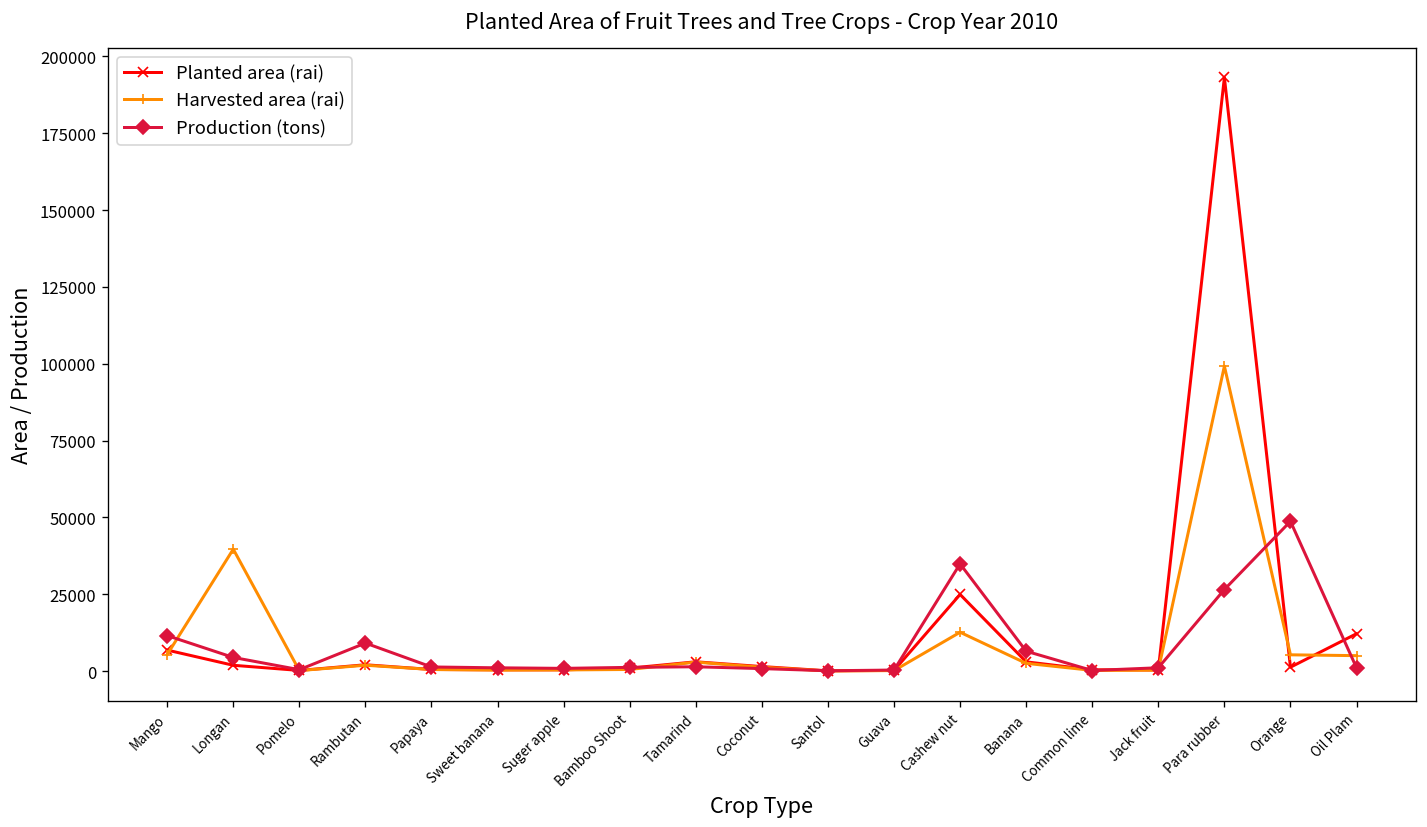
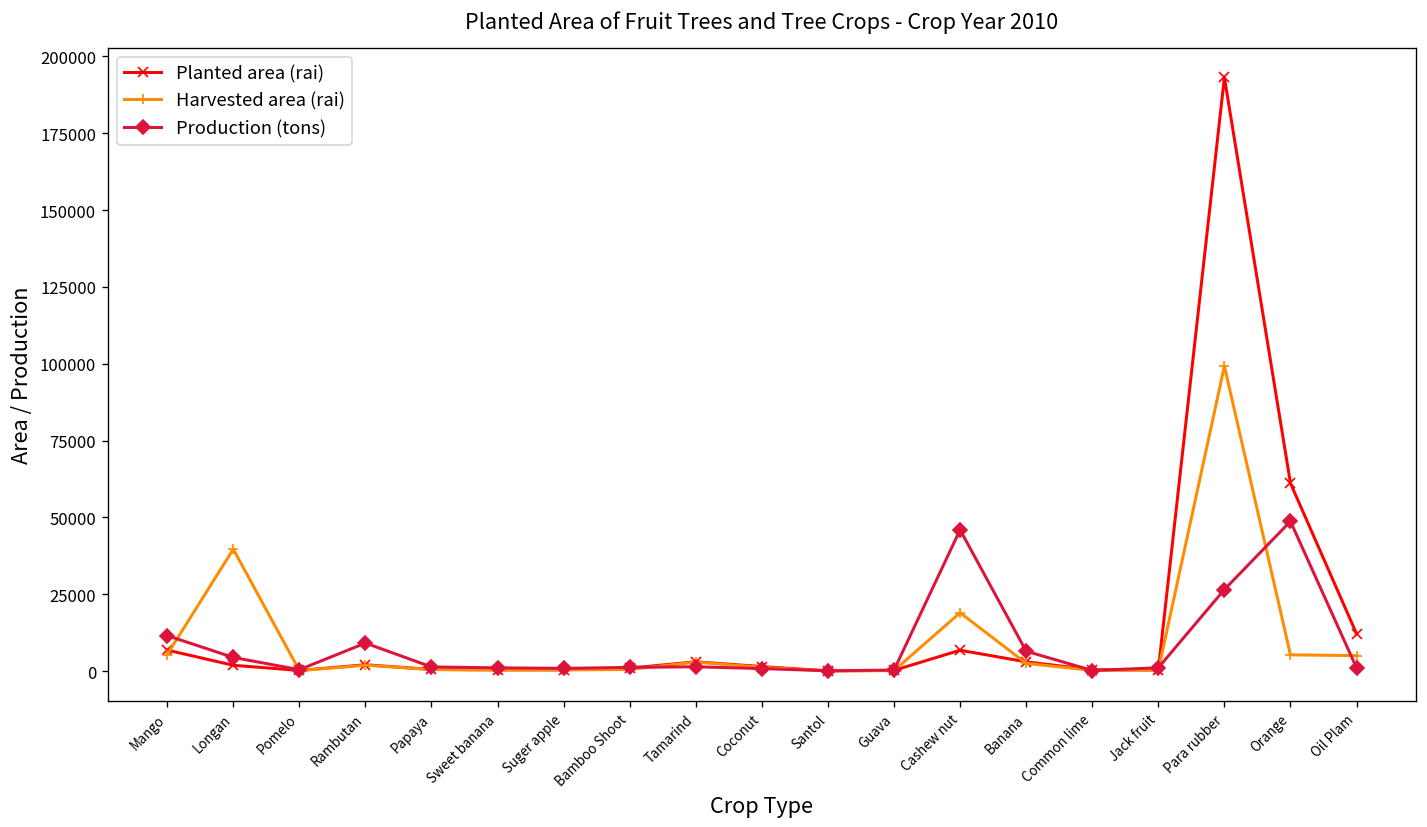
Planted area (rai), Cashew nut: 25000 -> 7000
Harvested area (rai), Cashew nut: 13000 -> 19000
Production (tons), Cashew nut: 35000 -> 46000
Planted area (rai), Orange: 1000 -> 61000
